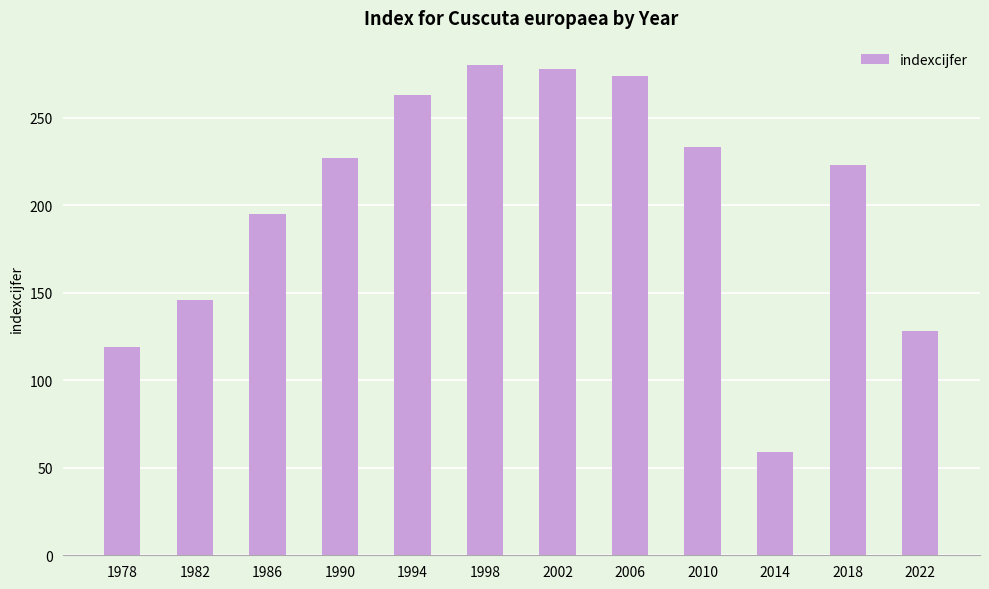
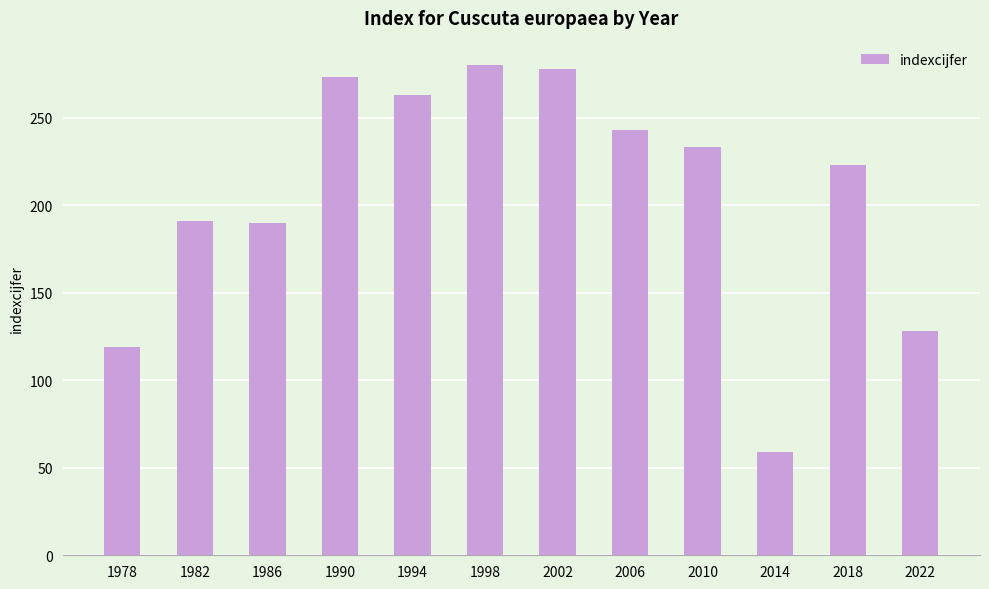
1982: 146 -> 191
1986: 195 -> 190
1990: 227 -> 273
2006: 274 -> 243
